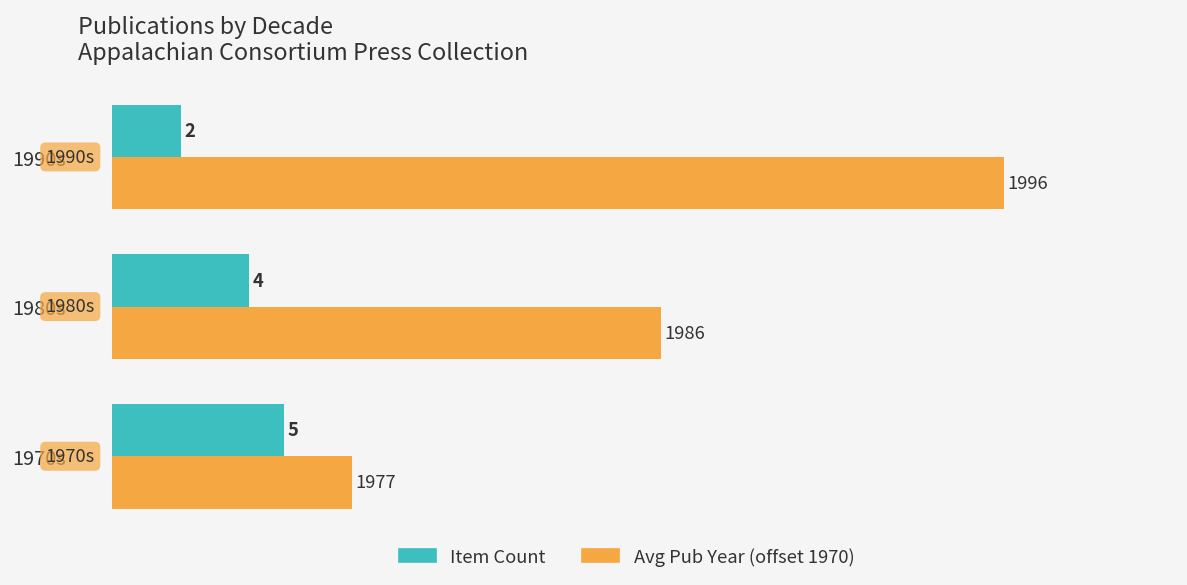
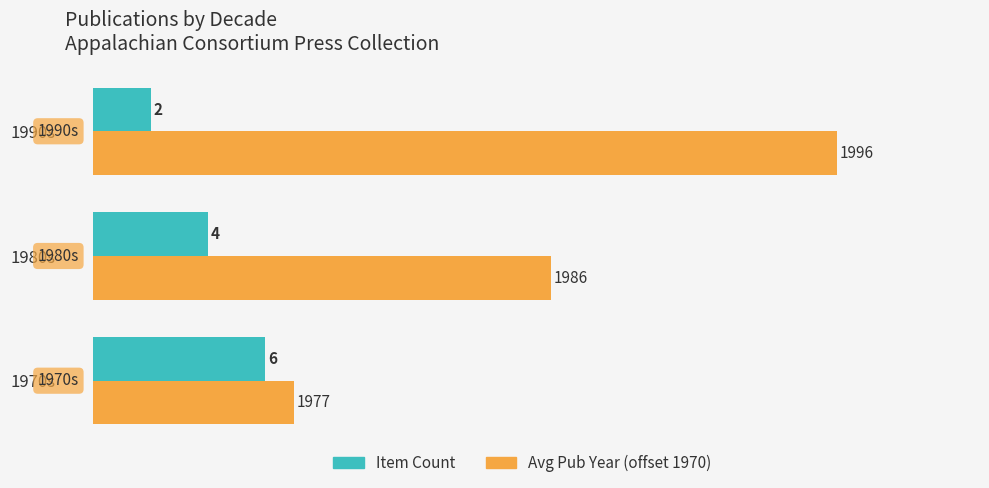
Item Count, 1970s: 5 -> 6
